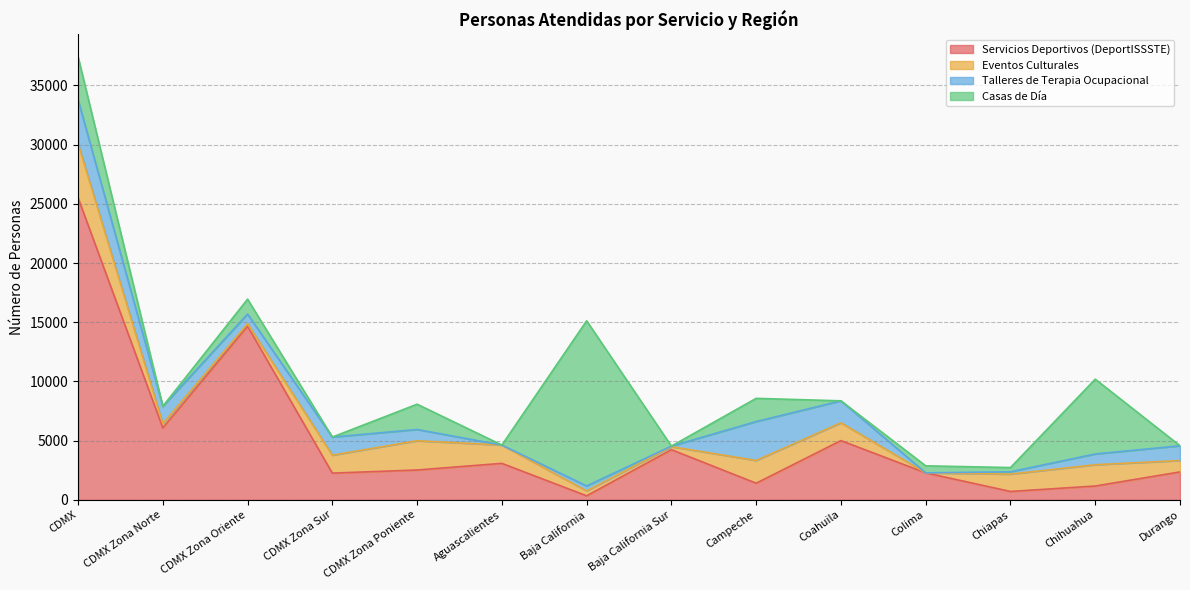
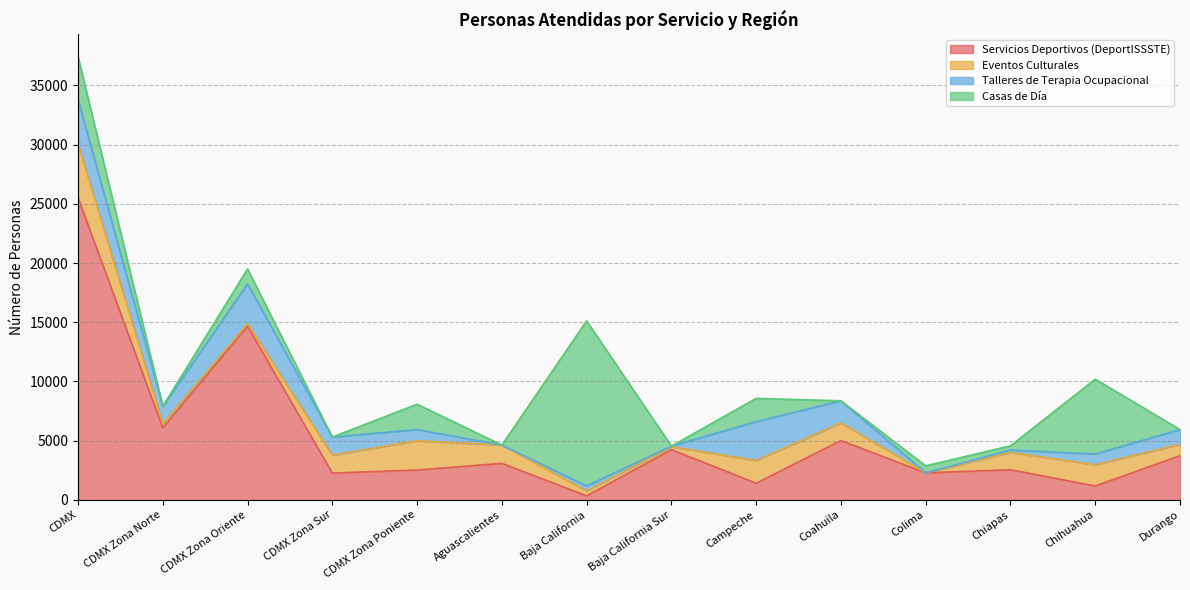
Talleres de Terapia Ocupacional, CDMX Zona Oriente: 800 -> 3400
Servicios Deportivos (DeportISSSTE), Chiapas: 700 -> 2500
Servicios Deportivos (DeportISSSTE), Durango: 2400 -> 3700
